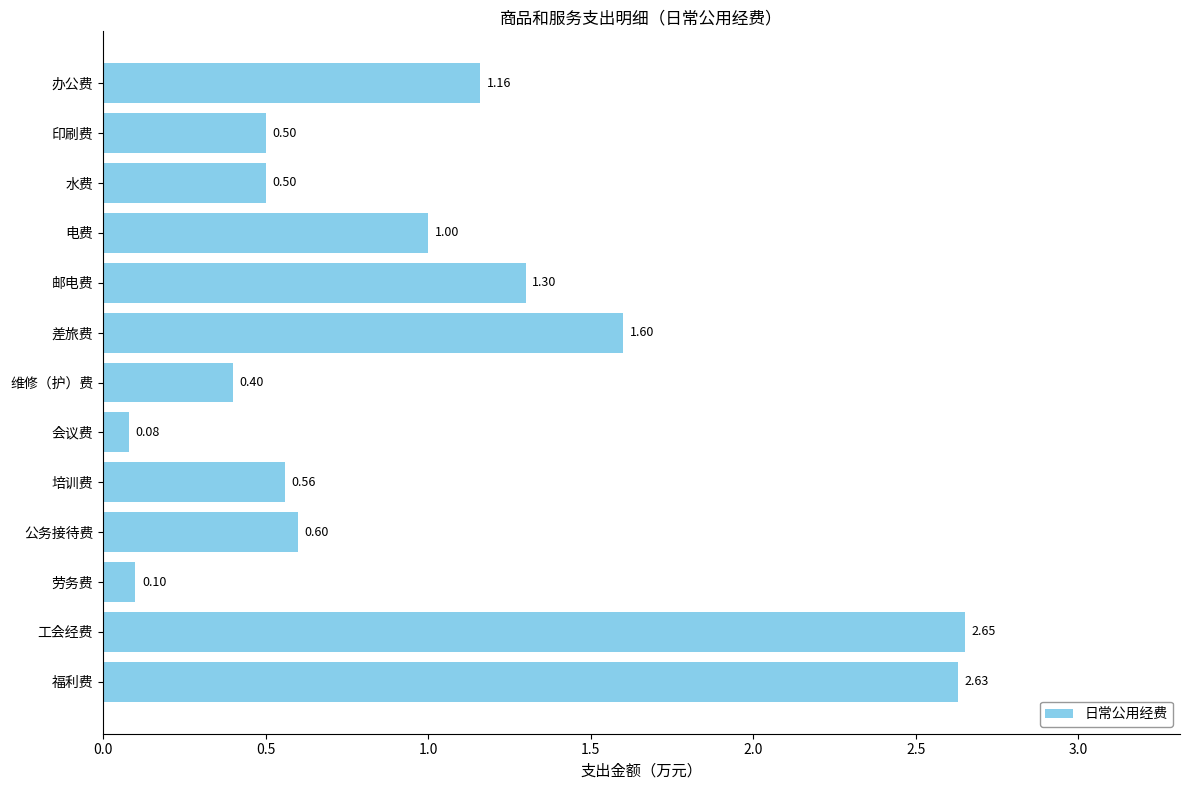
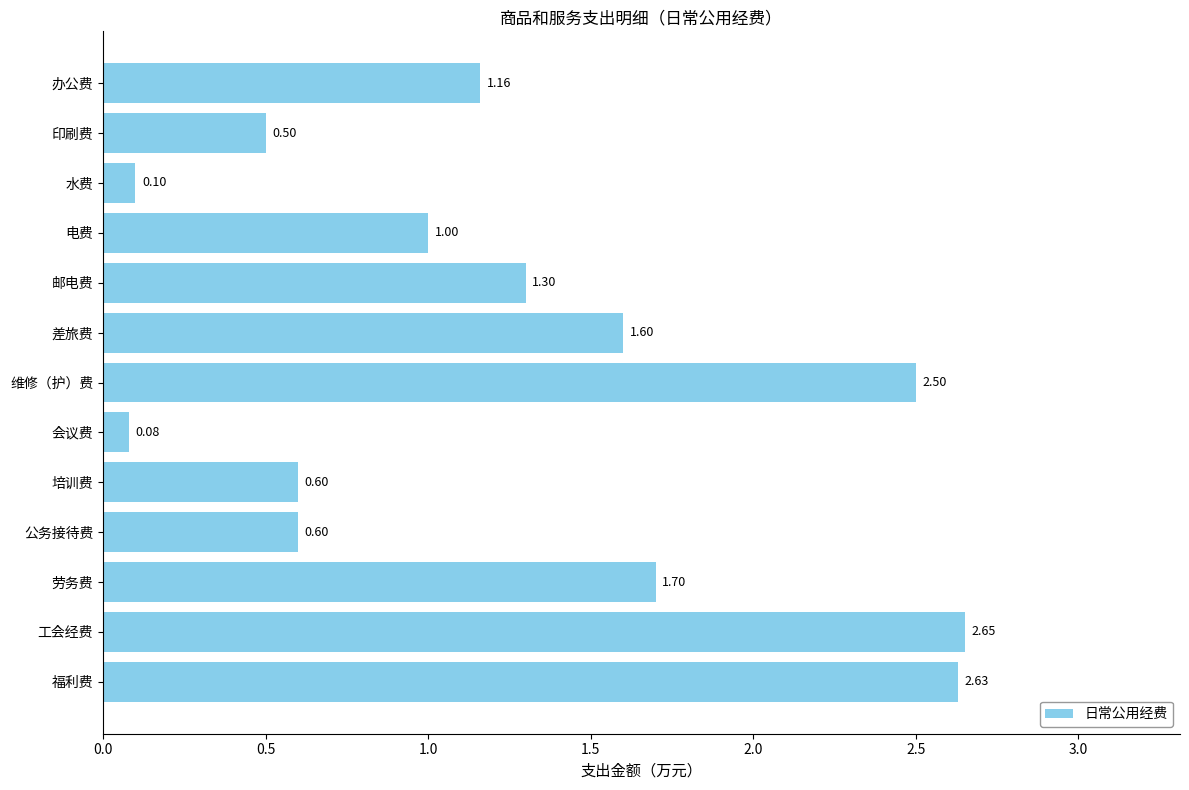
水费: 0.50 -> 0.10
维修（护）费: 0.40 -> 2.50
培训费: 0.56 -> 0.60
劳务费: 0.10 -> 1.70
